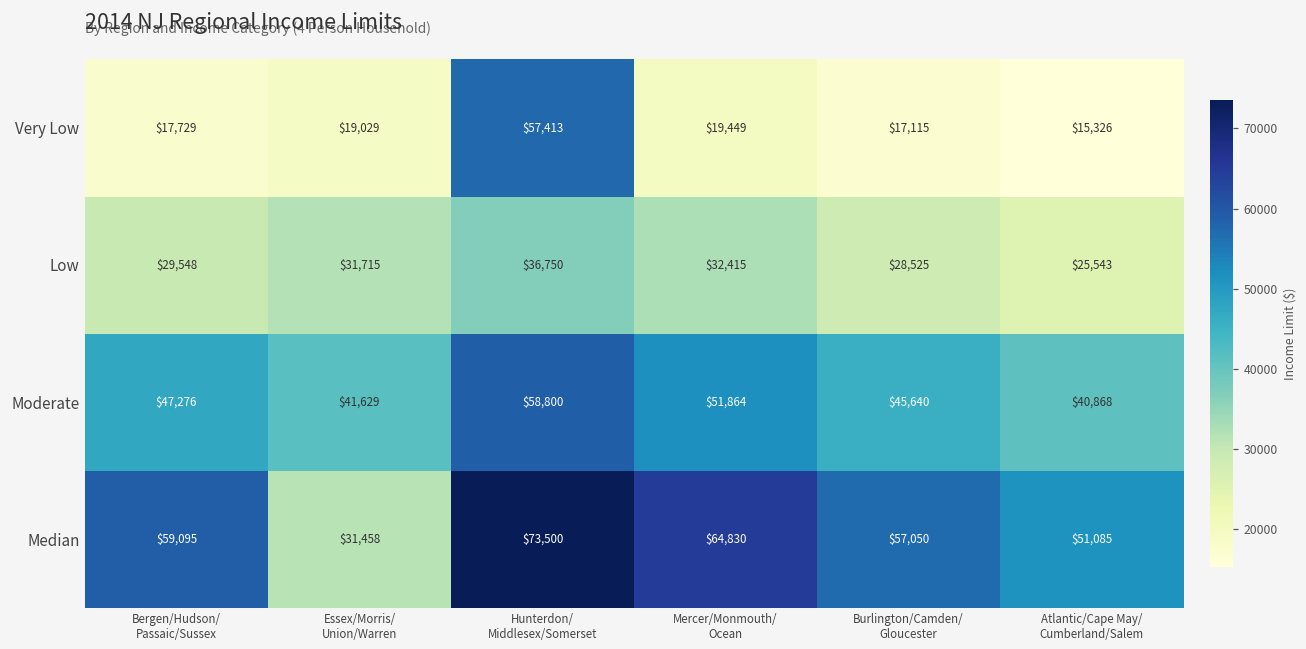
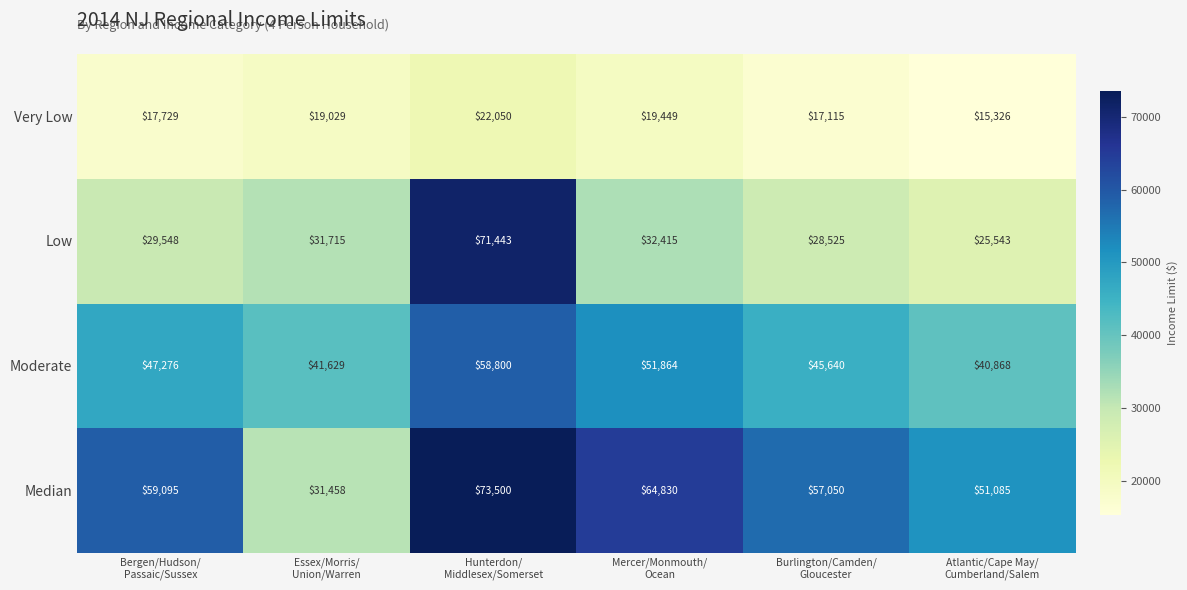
Very Low, Hunterdon/ Middlesex/Somerset: $57,413 -> $22,050
Low, Hunterdon/ Middlesex/Somerset: $36,750 -> $71,443
